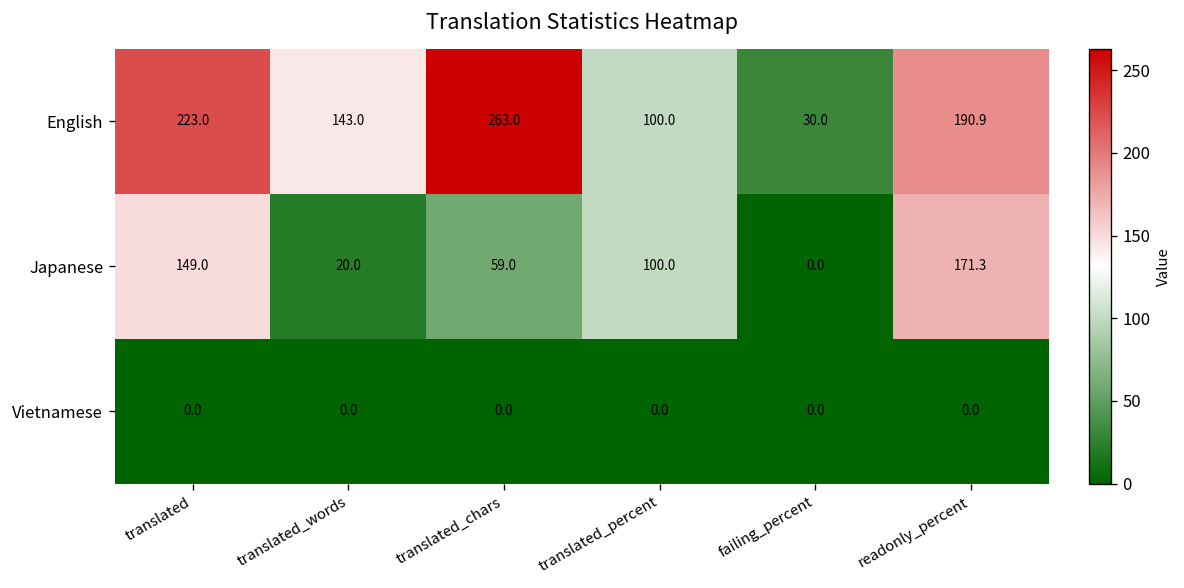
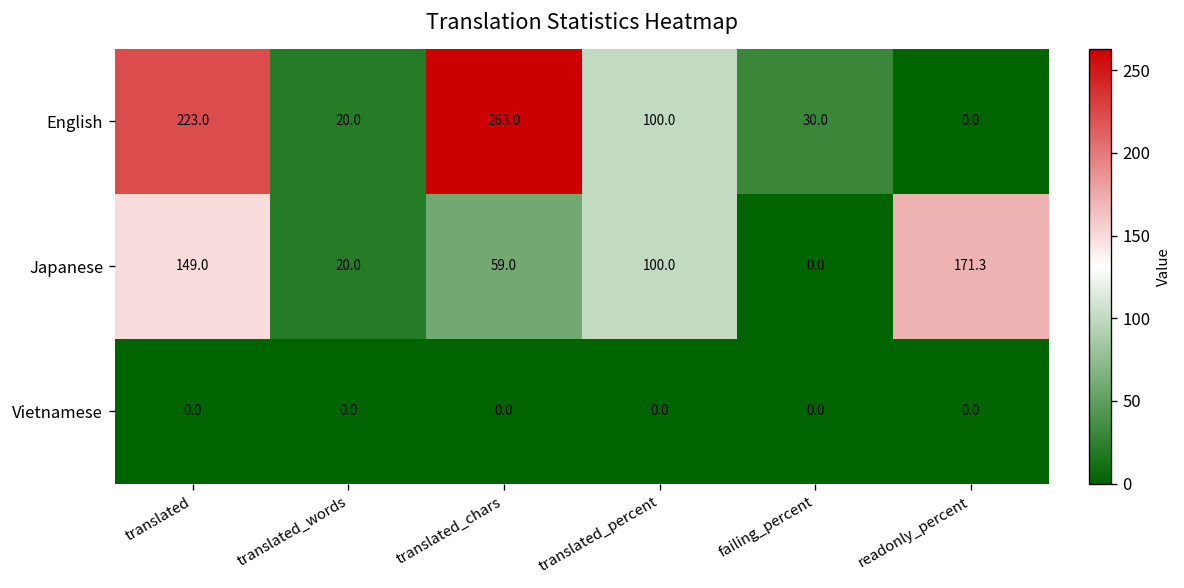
English, translated_words: 143.0 -> 20.0
English, readonly_percent: 190.9 -> 0.0
